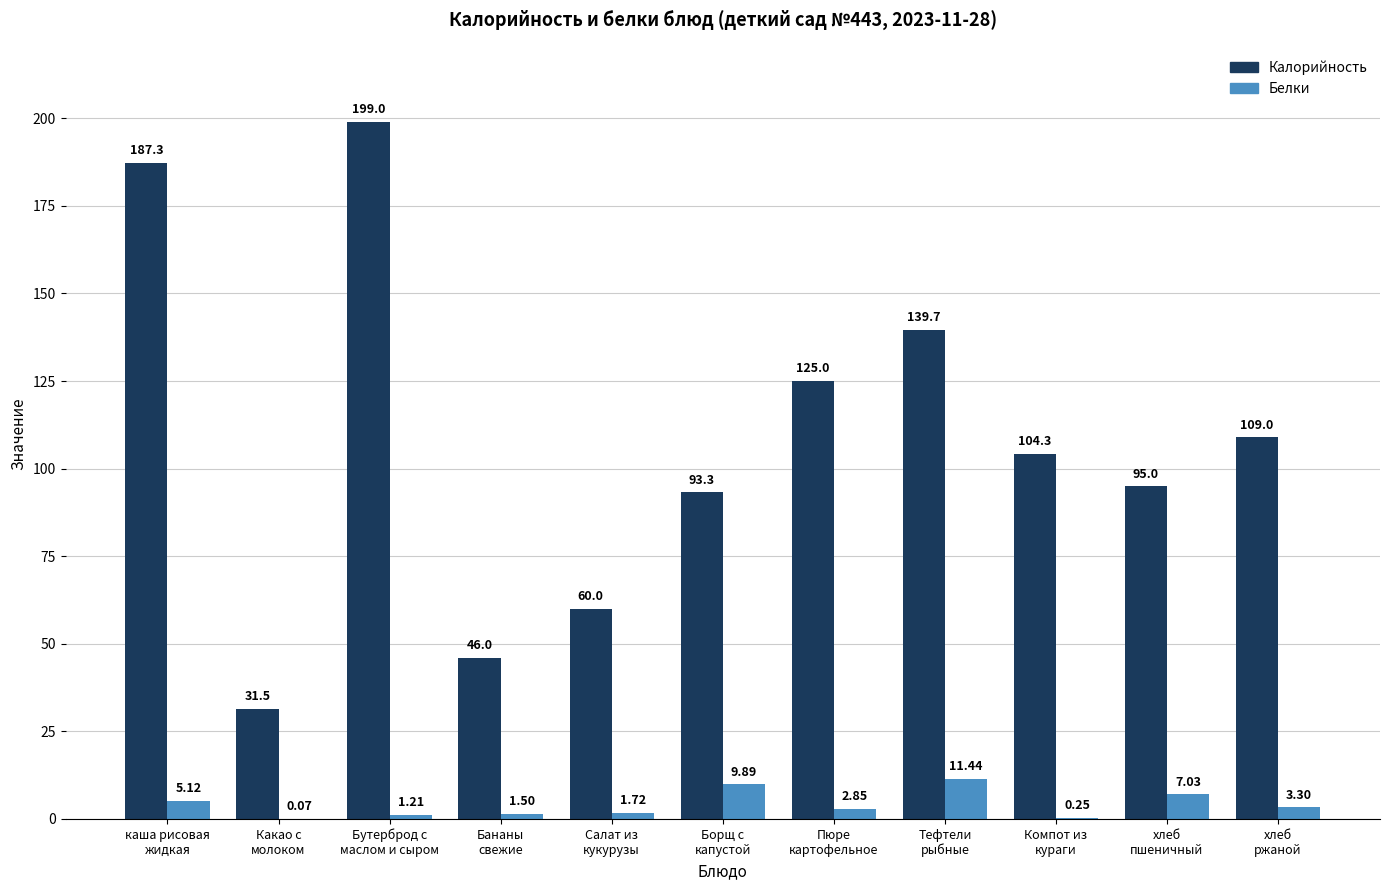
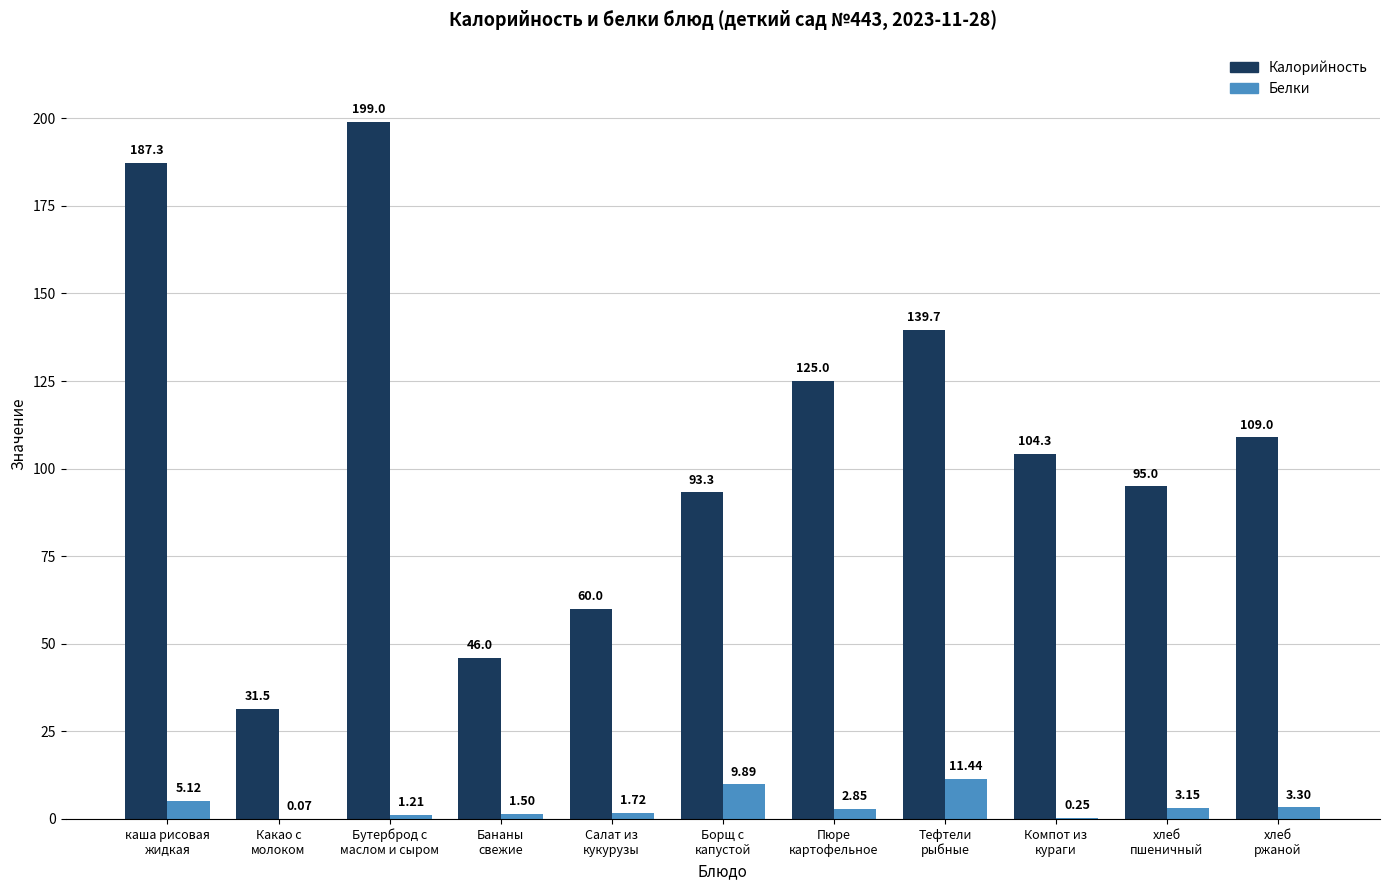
Белки, хлеб пшеничный: 7.03 -> 3.15
